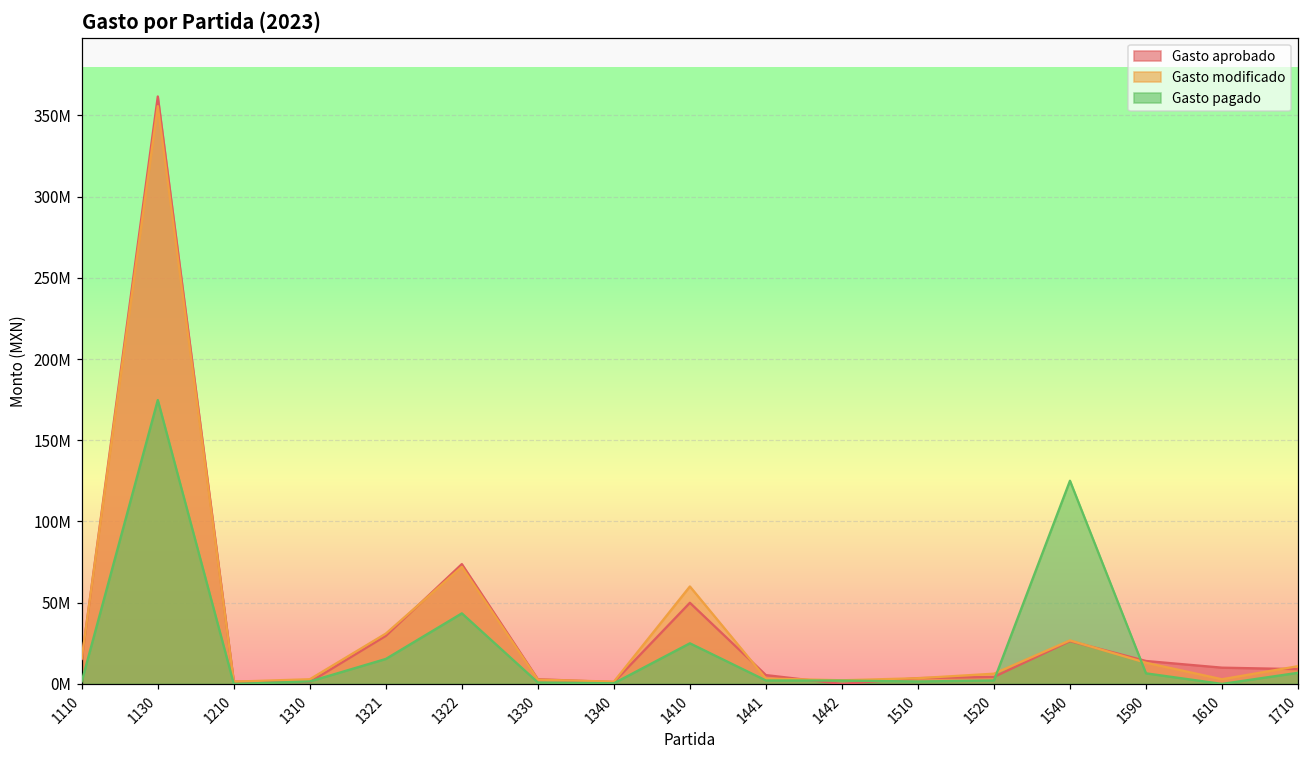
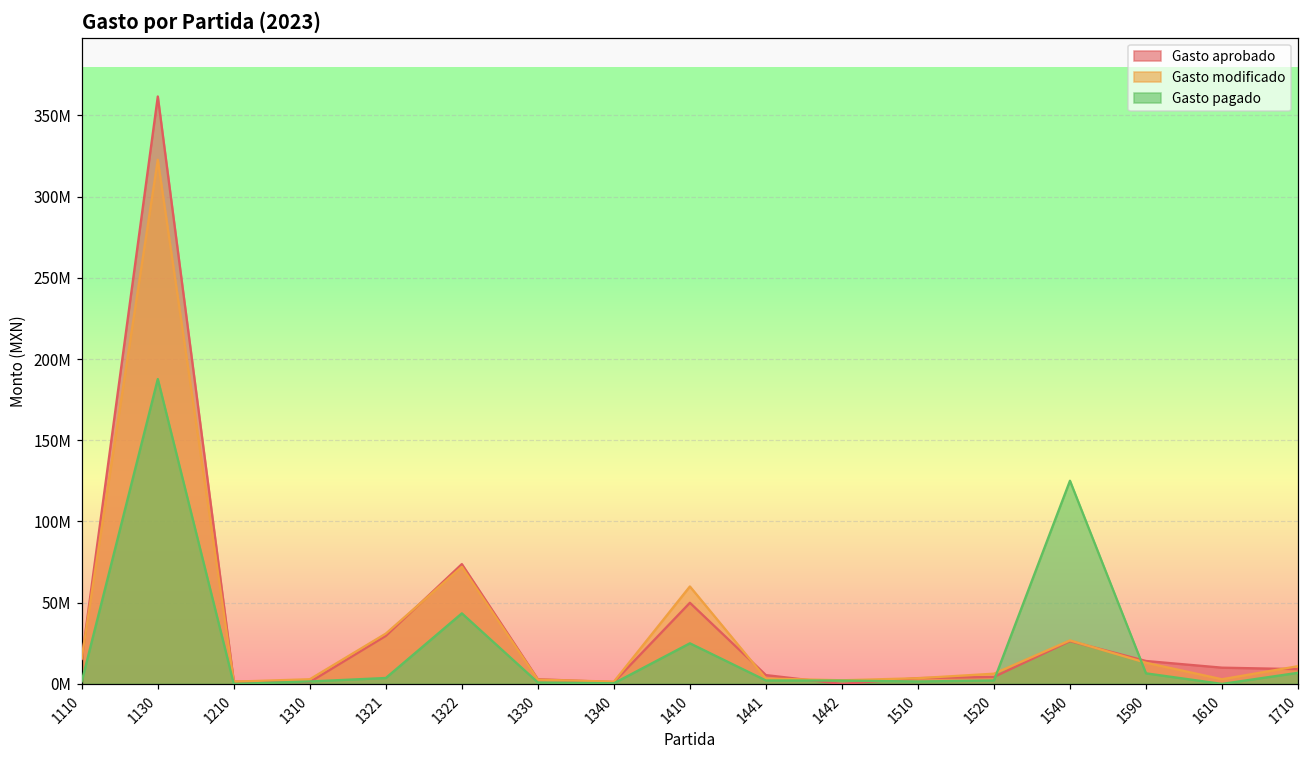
Gasto modificado, 1130: 356000000 -> 323000000
Gasto pagado, 1130: 175000000 -> 188000000
Gasto pagado, 1321: 15000000 -> 4000000
